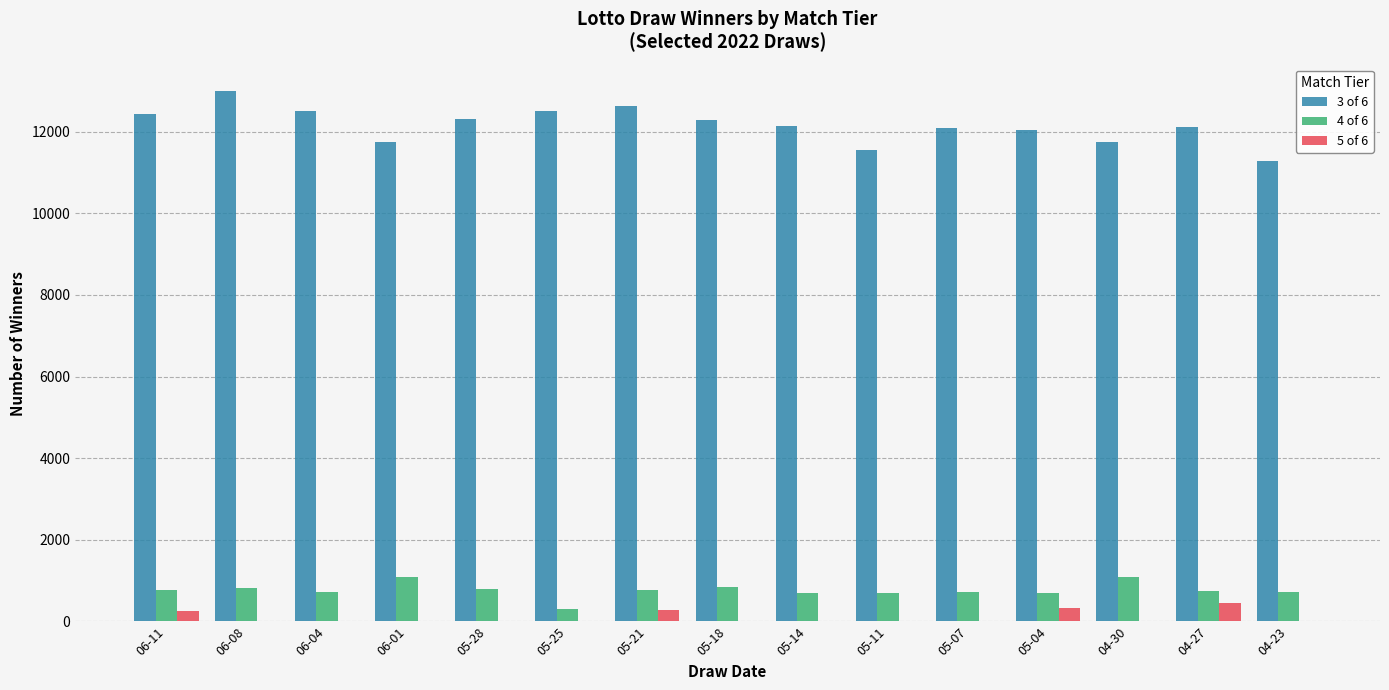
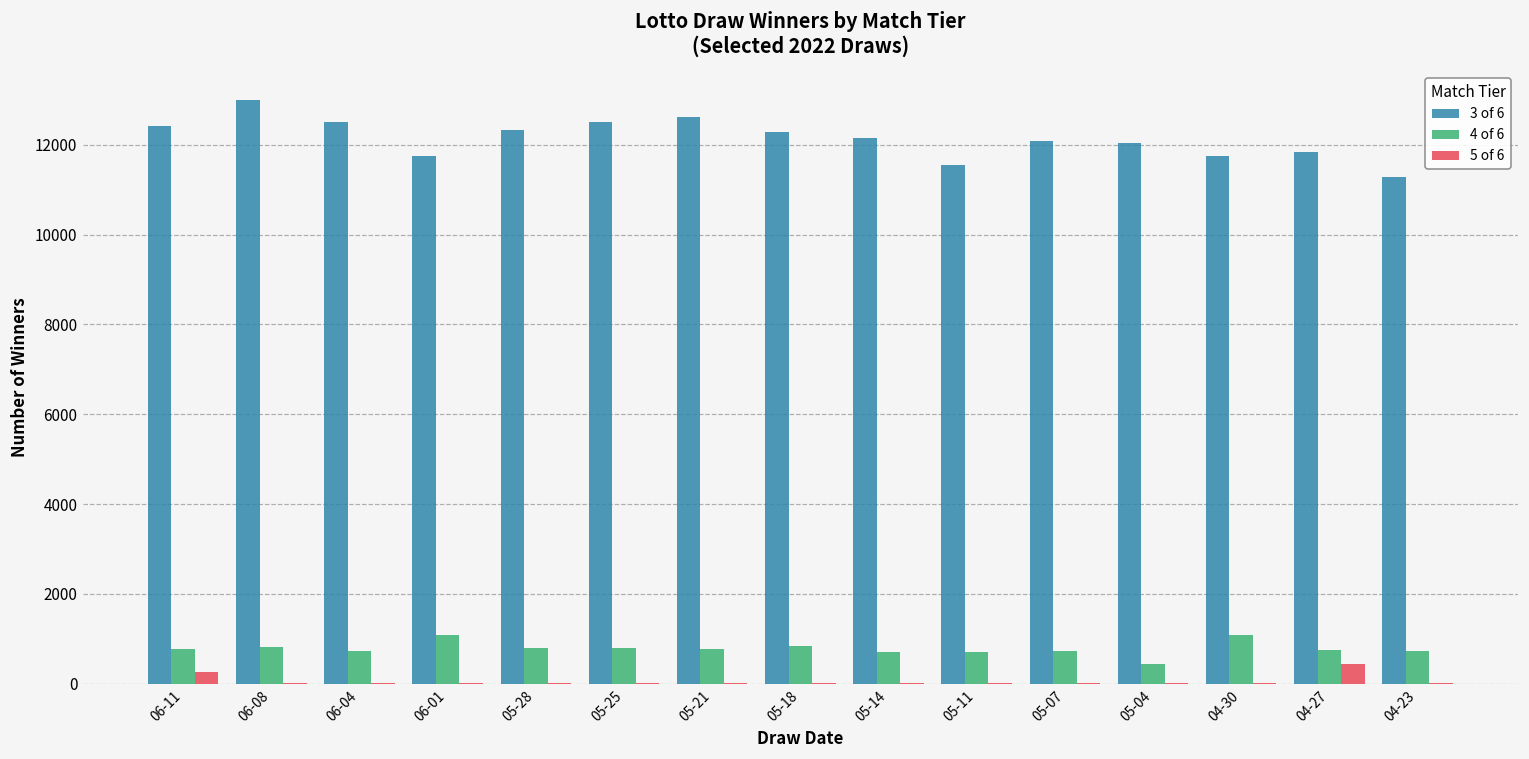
4 of 6, 05-25: 300 -> 800
5 of 6, 05-21: 300 -> 0
4 of 6, 05-04: 700 -> 400
5 of 6, 05-04: 300 -> 0
3 of 6, 04-27: 12100 -> 11800
